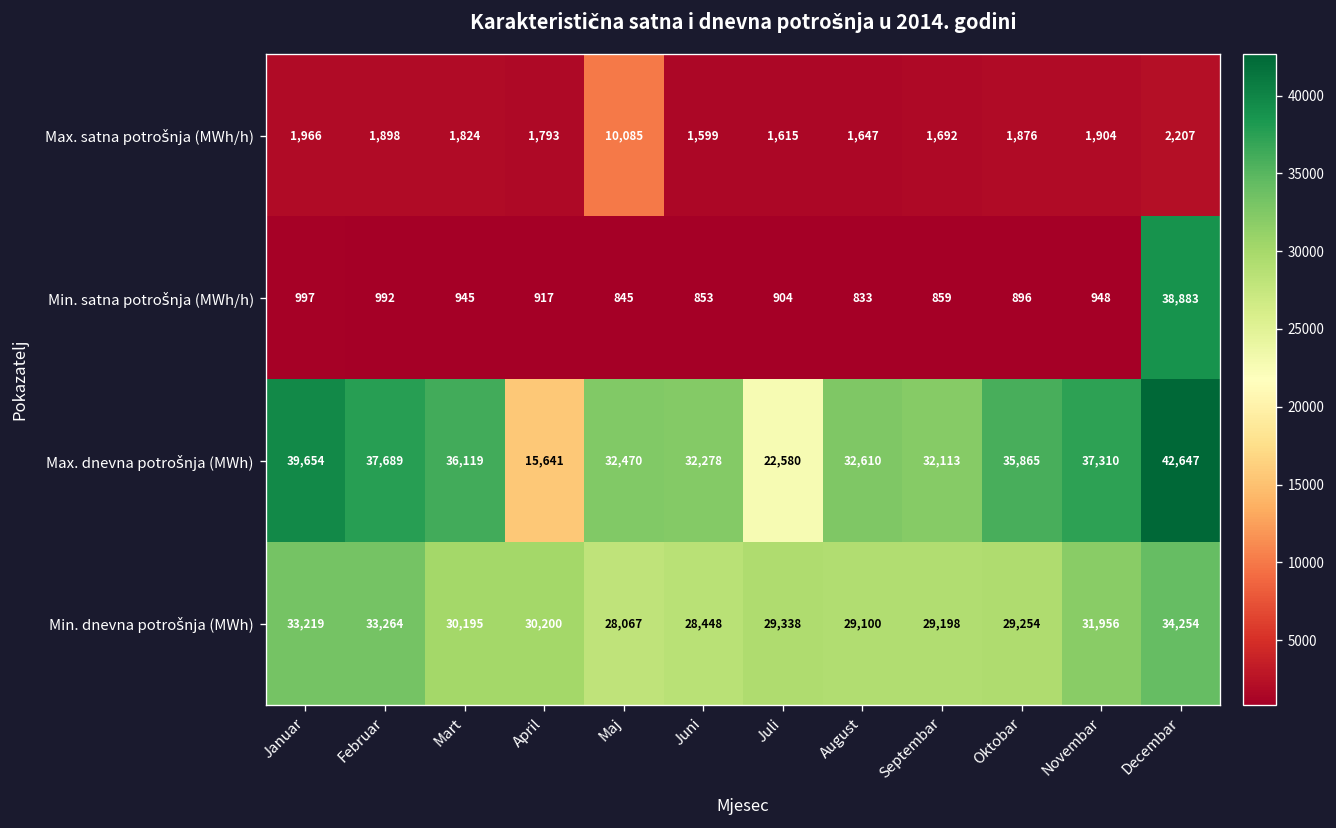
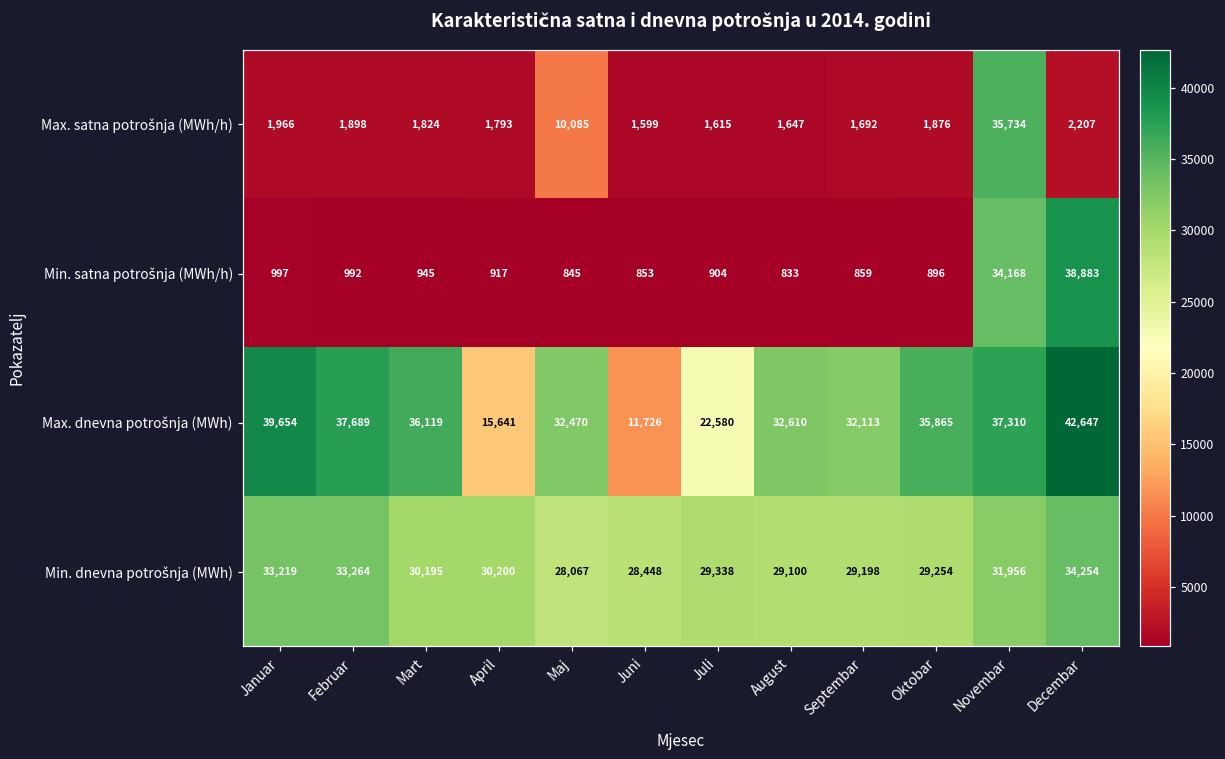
Max. satna potrošnja (MWh/h), Novembar: 1,904 -> 35,734
Min. satna potrošnja (MWh/h), Novembar: 948 -> 34,168
Max. dnevna potrošnja (MWh), Juni: 32,278 -> 11,726
